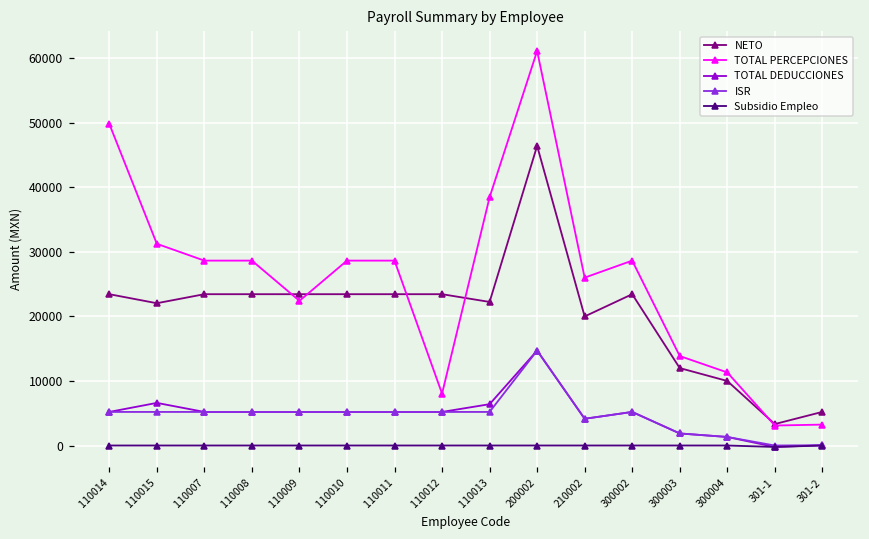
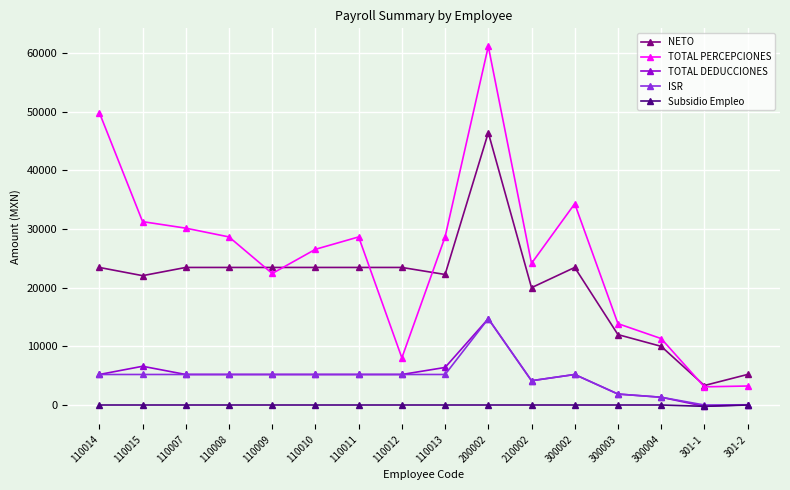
TOTAL PERCEPCIONES, 110007: 29000 -> 30000
TOTAL PERCEPCIONES, 110010: 29000 -> 27000
TOTAL PERCEPCIONES, 110013: 38000 -> 29000
TOTAL PERCEPCIONES, 210002: 26000 -> 24000
TOTAL PERCEPCIONES, 300002: 29000 -> 34000
